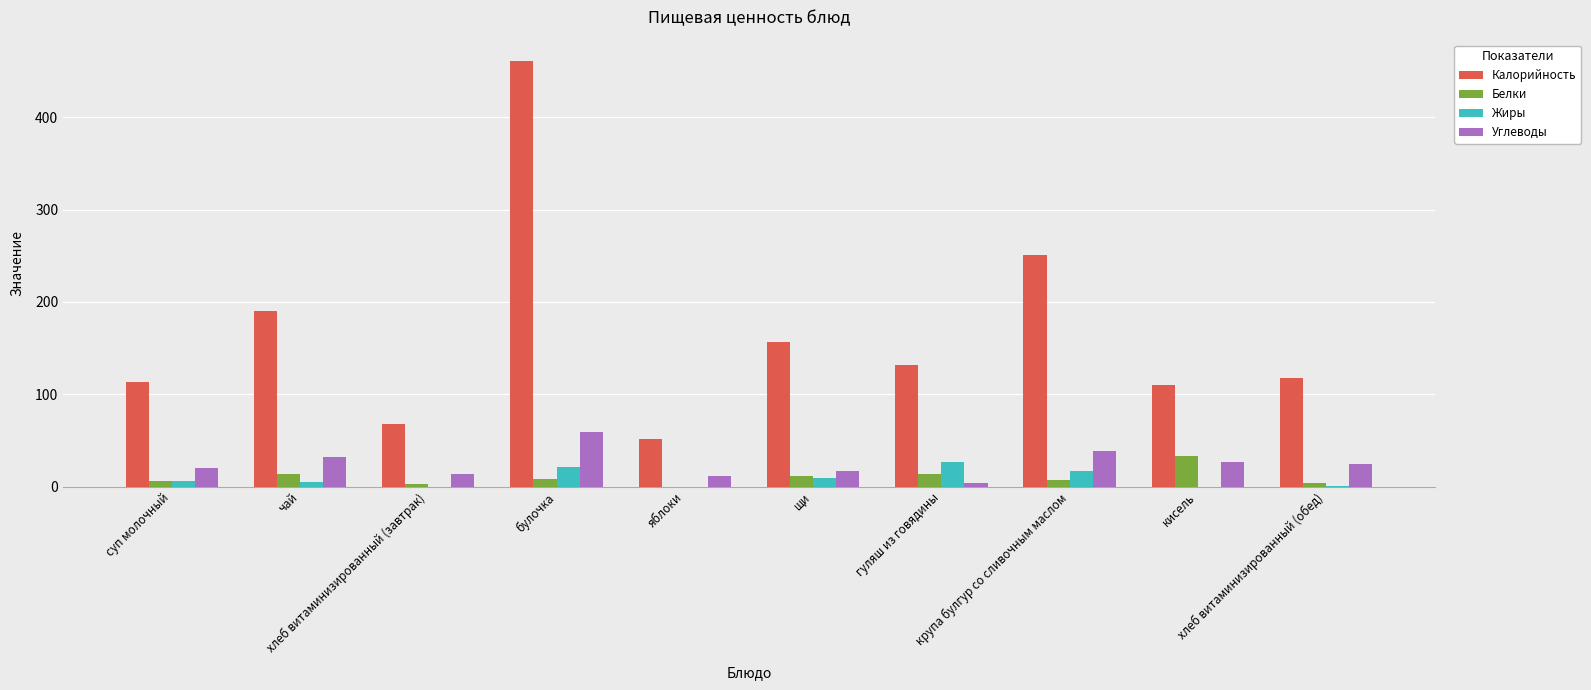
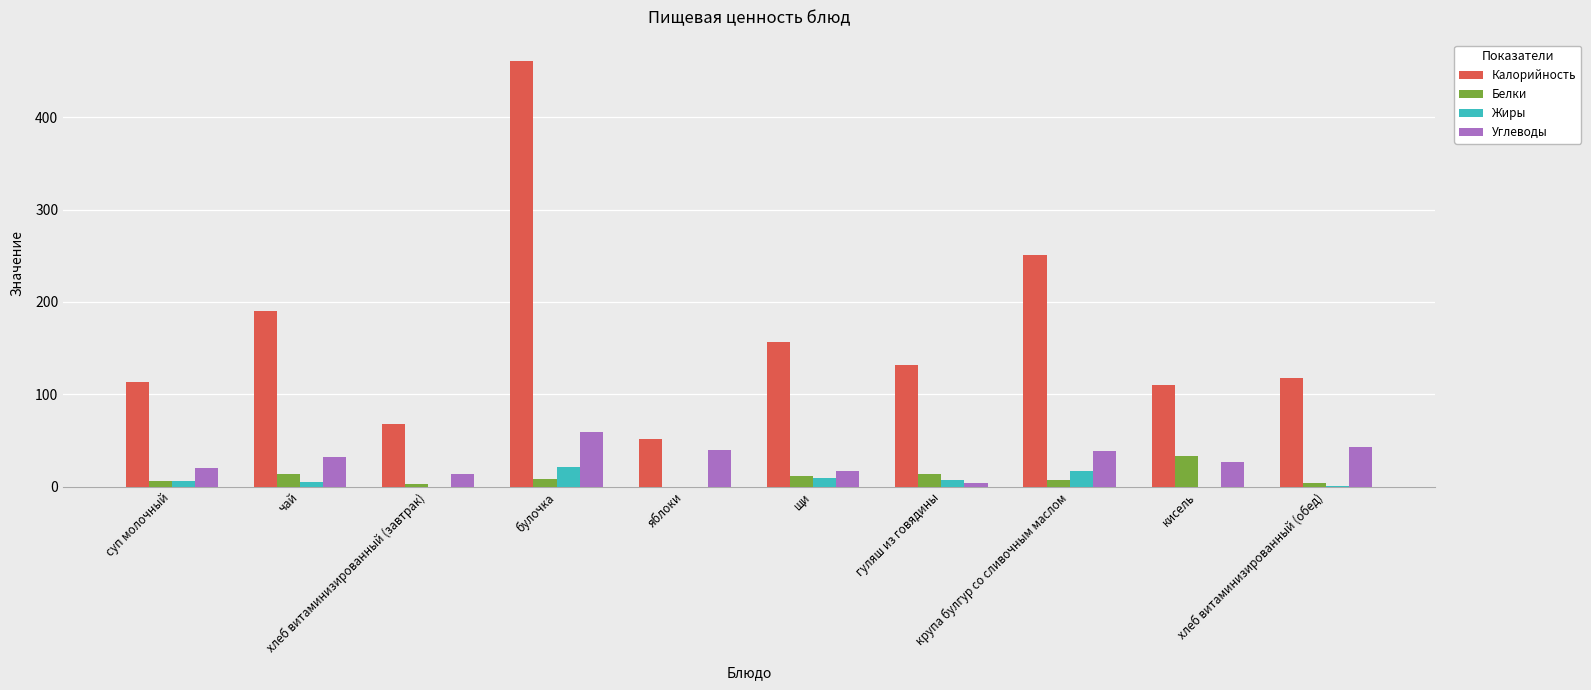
Углеводы, яблоки: 10 -> 40
Жиры, гуляш из говядины: 30 -> 10
Углеводы, хлеб витаминизированный (обед): 20 -> 40
